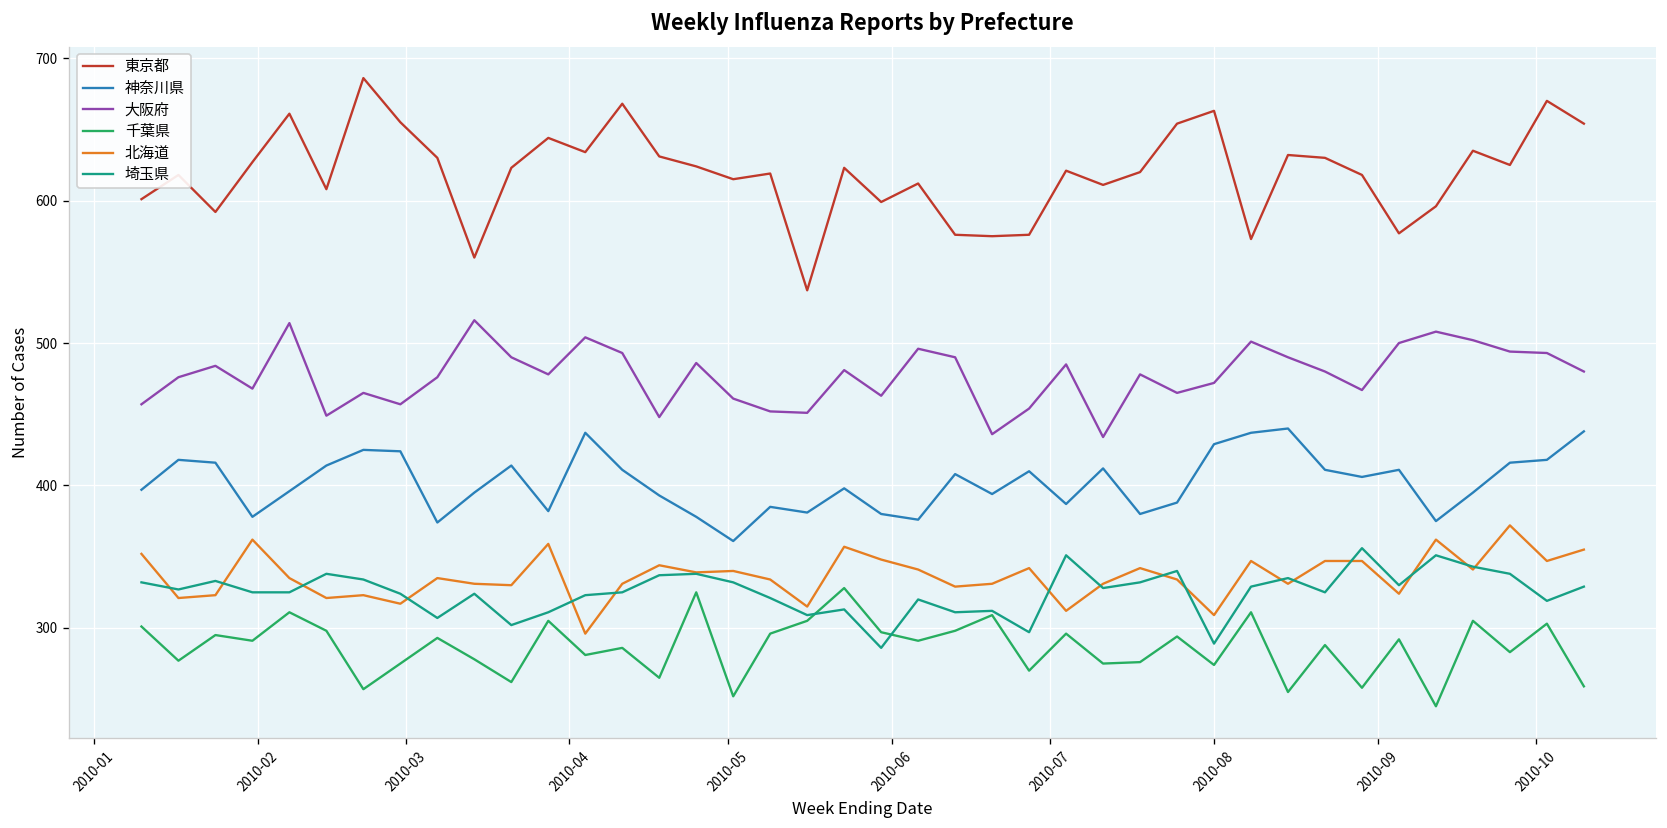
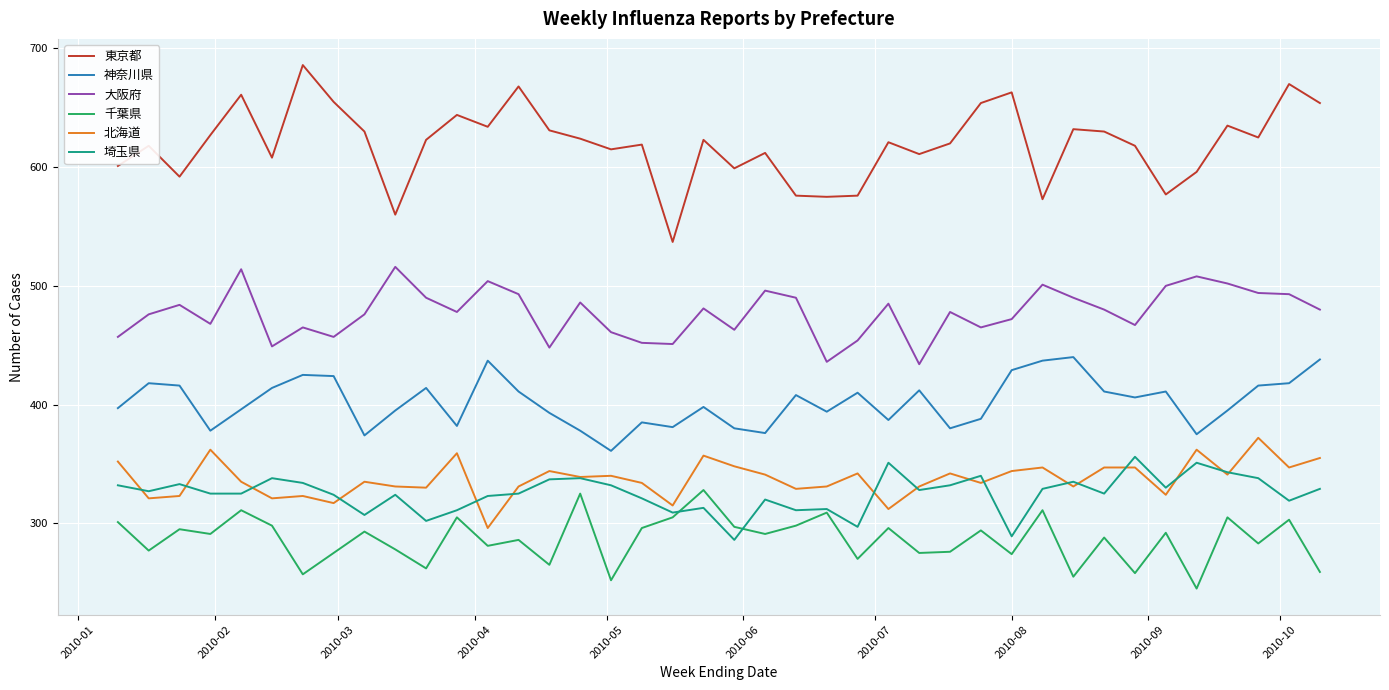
北海道, 2010-08: 309 -> 344
